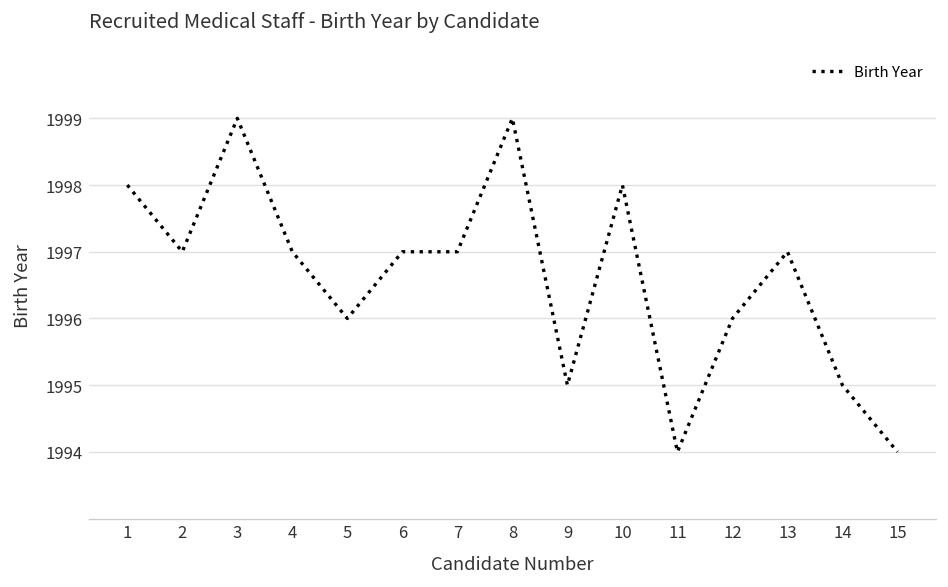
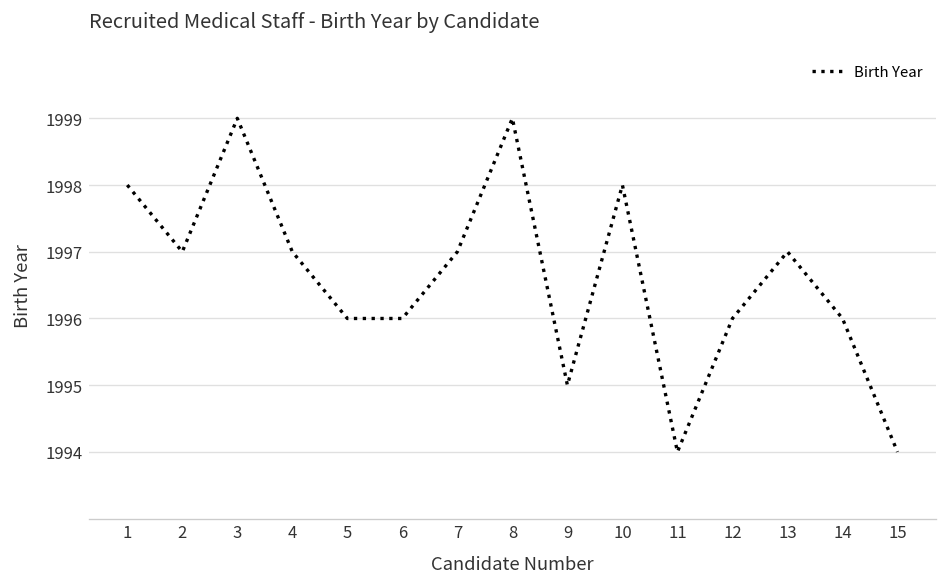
6: 1997 -> 1996
14: 1995 -> 1996
